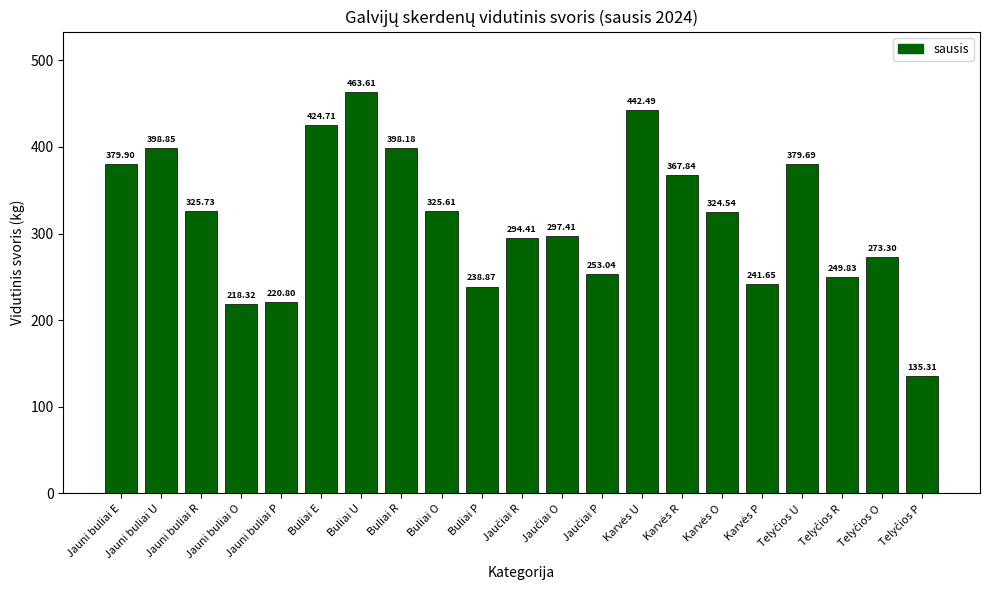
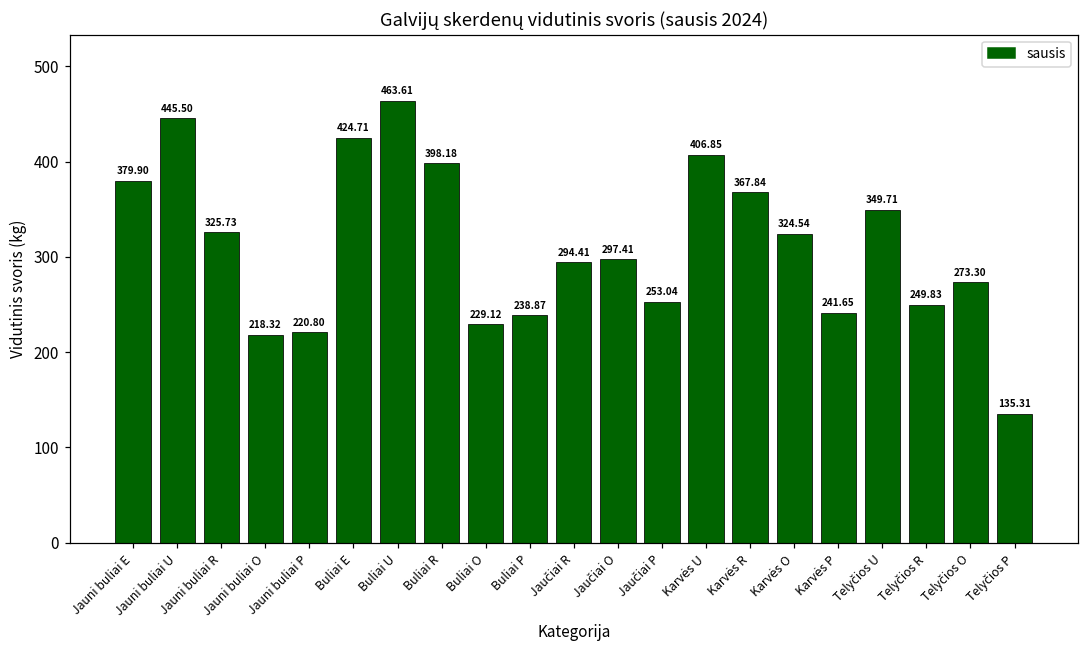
Jauni buliai U: 398.85 -> 445.50
Buliai O: 325.61 -> 229.12
Karvės U: 442.49 -> 406.85
Telyčios U: 379.69 -> 349.71
